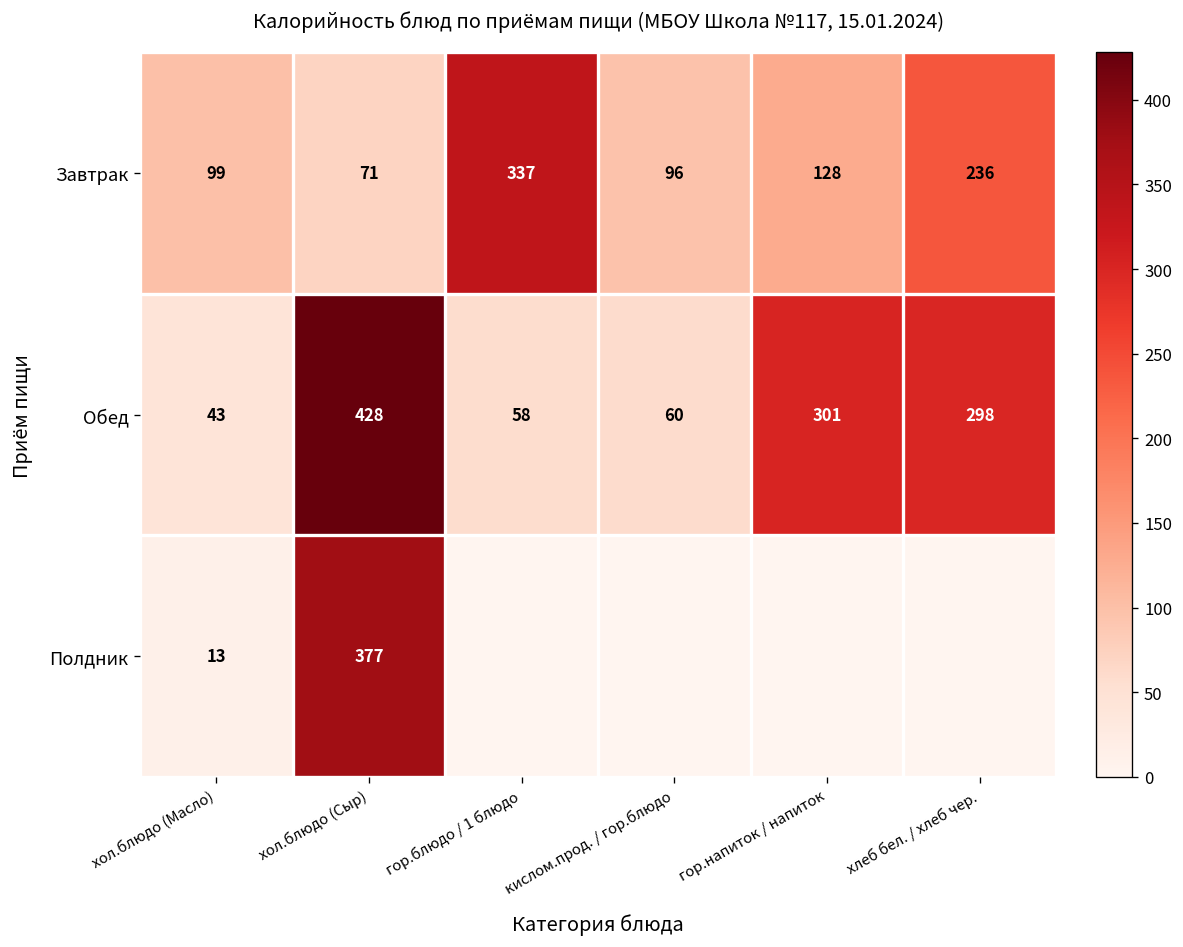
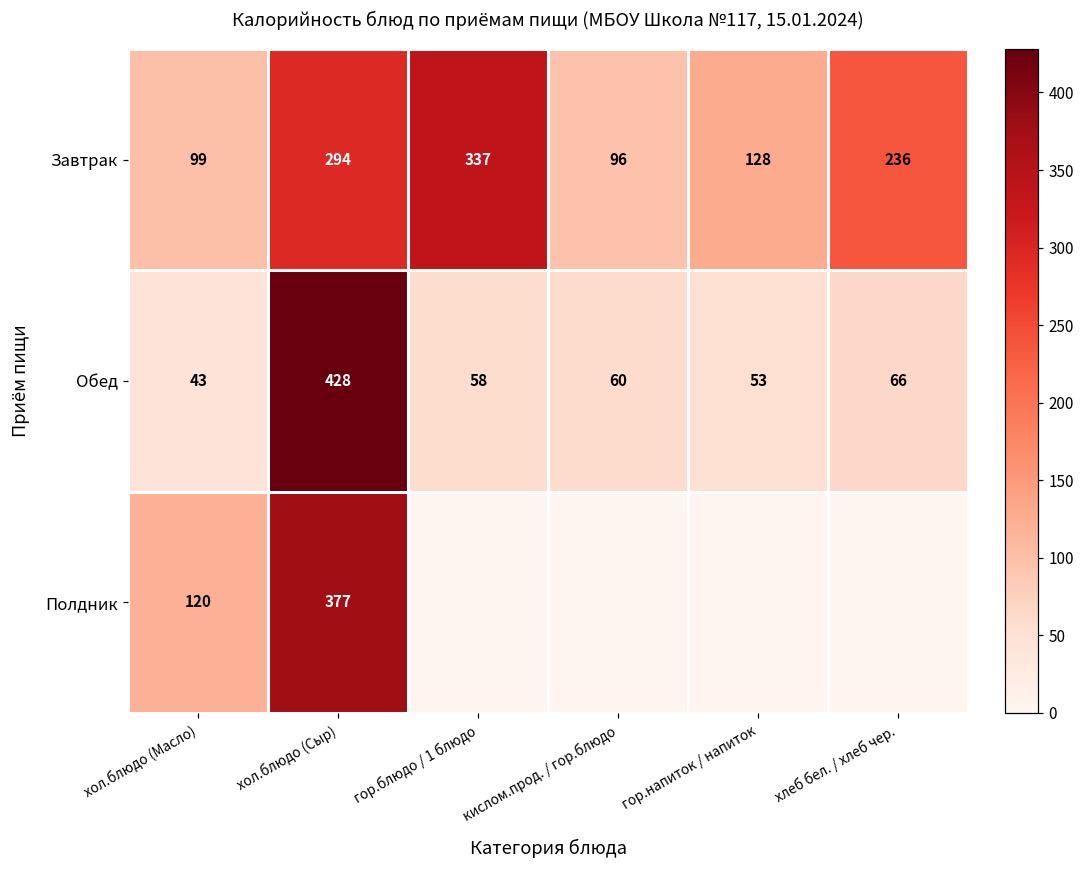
Завтрак, хол.блюдо (Сыр): 71 -> 294
Обед, гор.напиток / напиток: 301 -> 53
Обед, хлеб бел. / хлеб чер.: 298 -> 66
Полдник, хол.блюдо (Масло): 13 -> 120
